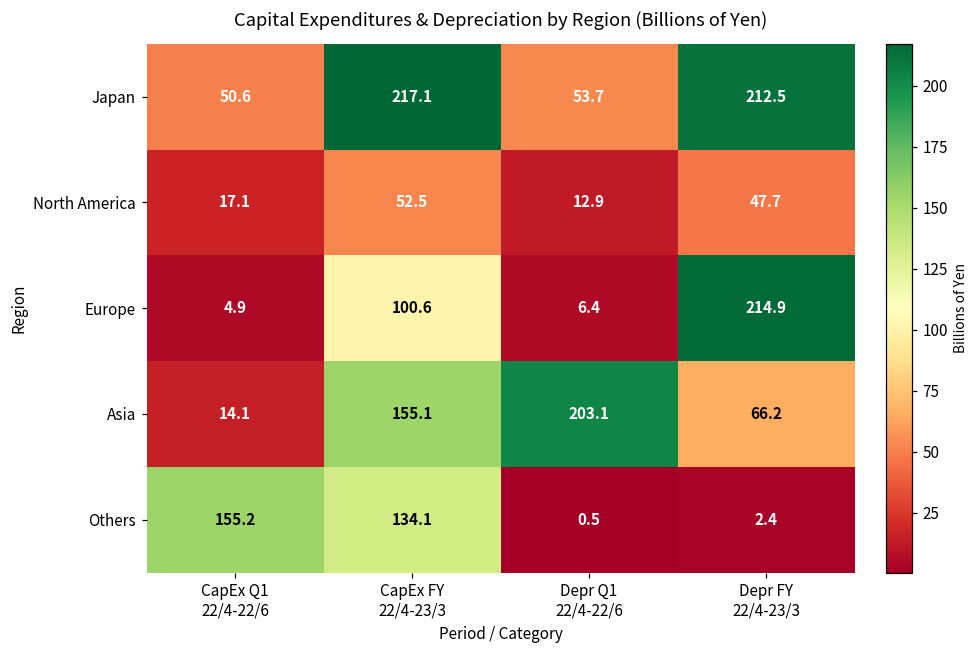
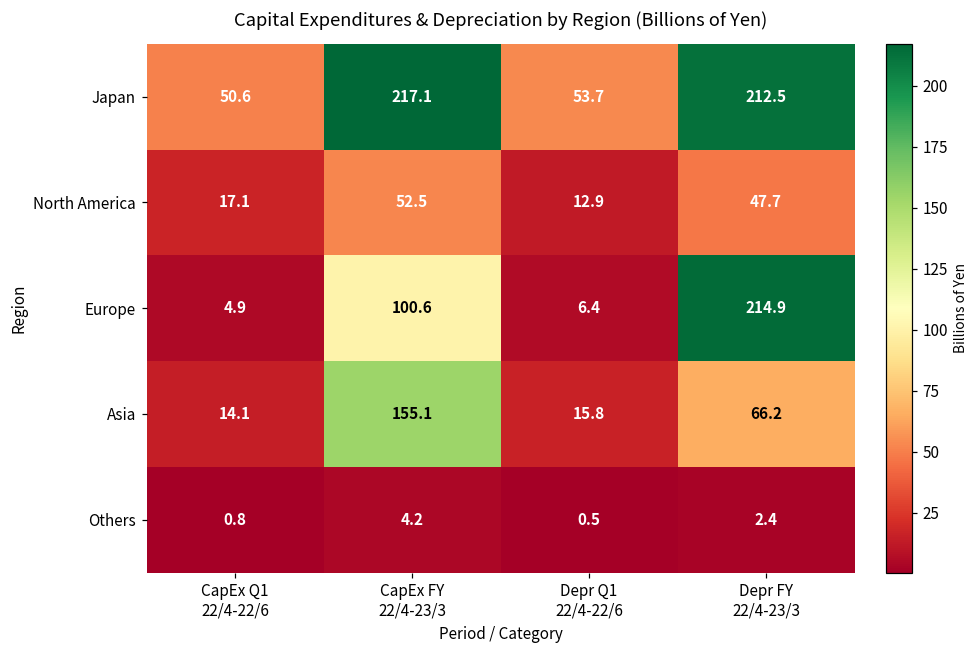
Asia, Depr Q1 22/4-22/6: 203.1 -> 15.8
Others, CapEx Q1 22/4-22/6: 155.2 -> 0.8
Others, CapEx FY 22/4-23/3: 134.1 -> 4.2
